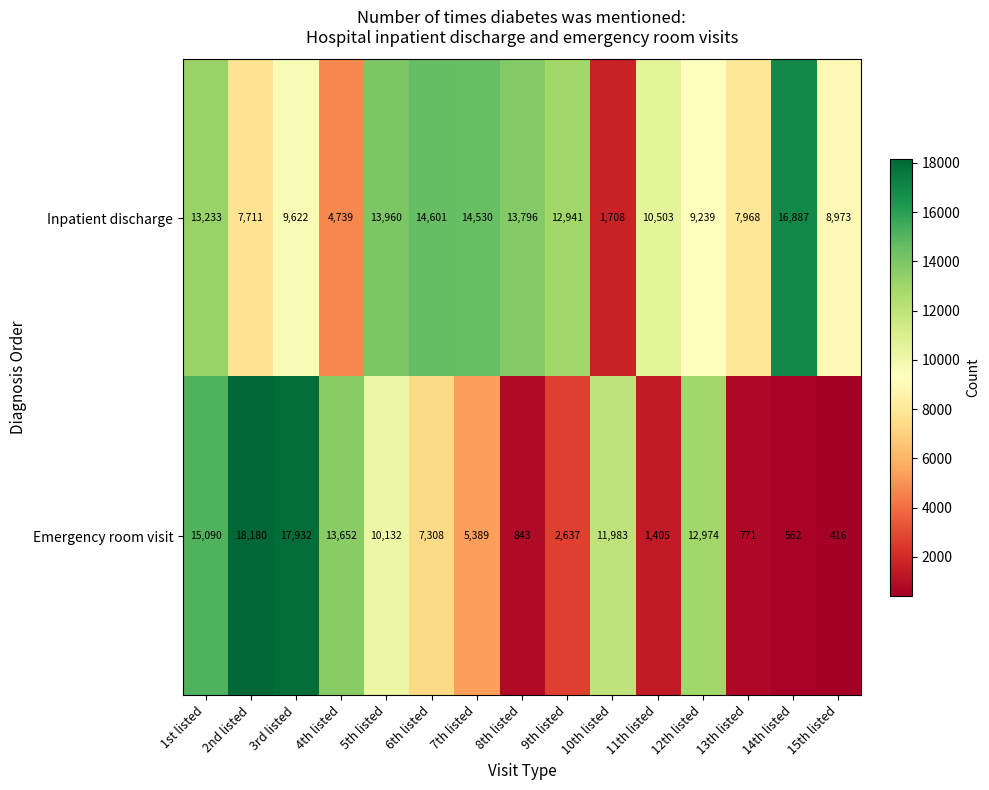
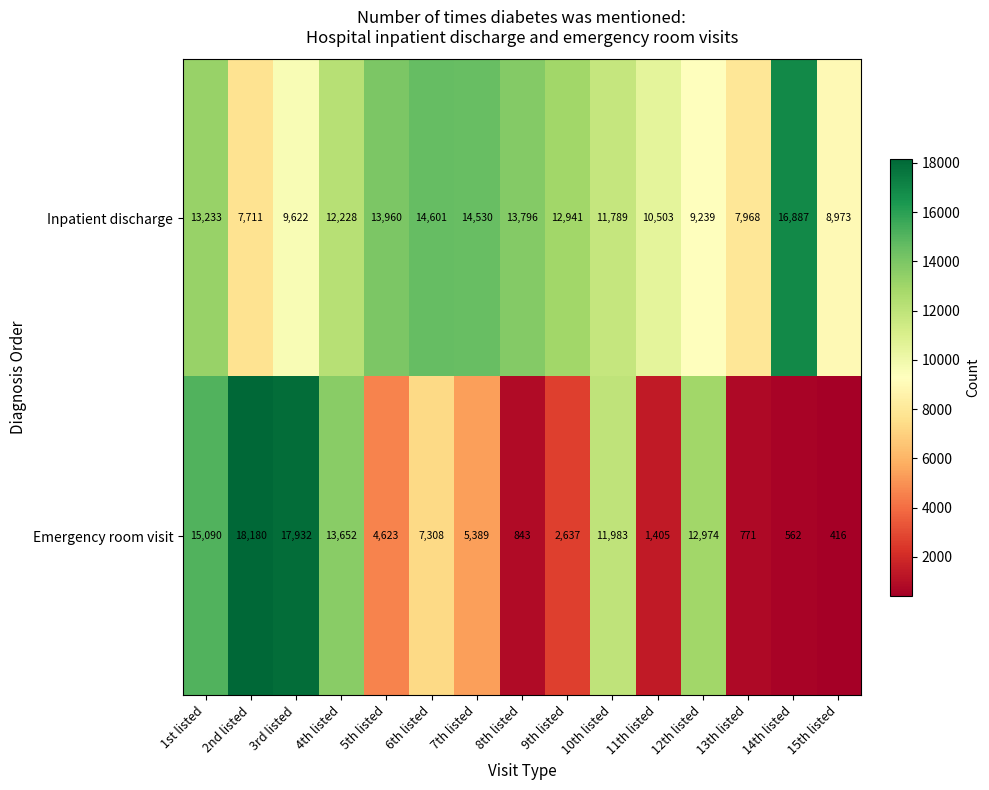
Inpatient discharge, 4th listed: 4,739 -> 12,228
Inpatient discharge, 10th listed: 1,708 -> 11,789
Emergency room visit, 5th listed: 10,132 -> 4,623
